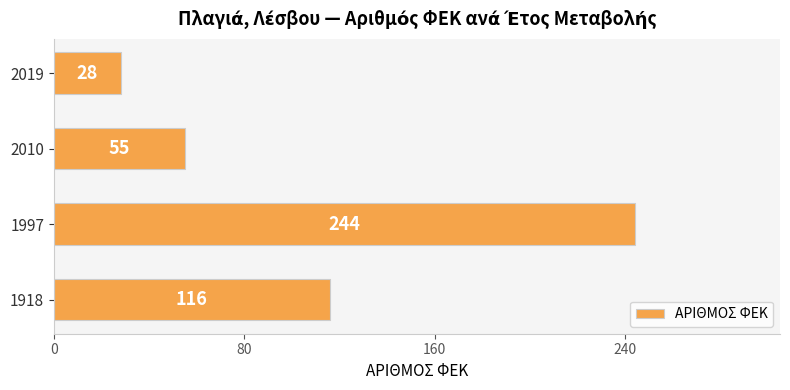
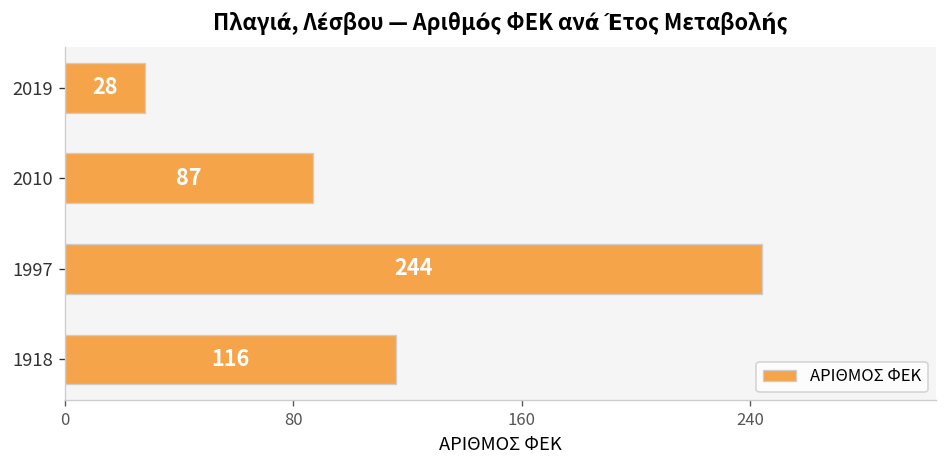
2010: 55 -> 87
